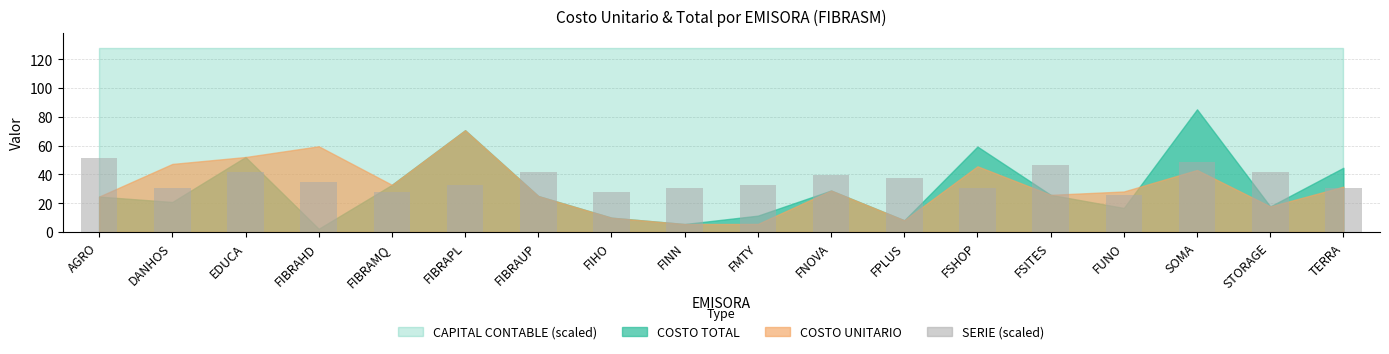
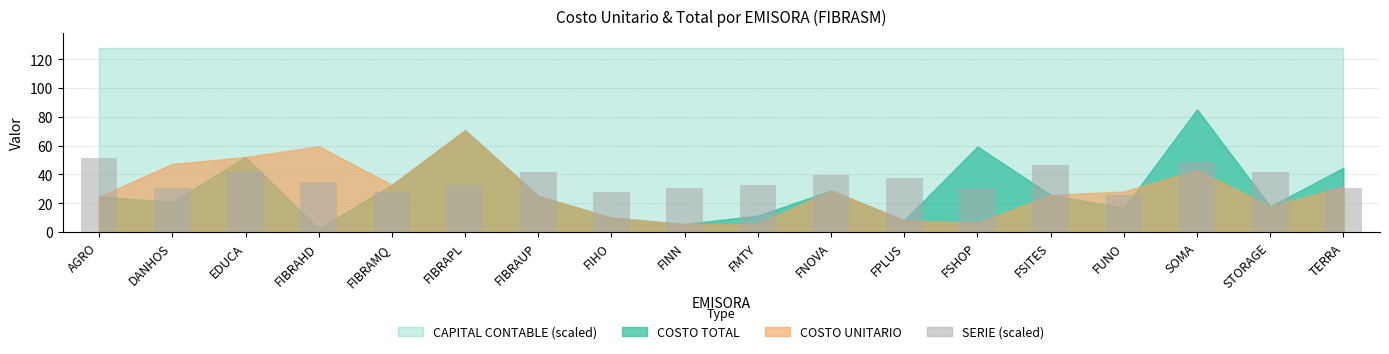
COSTO UNITARIO, FSHOP: 46 -> 6
